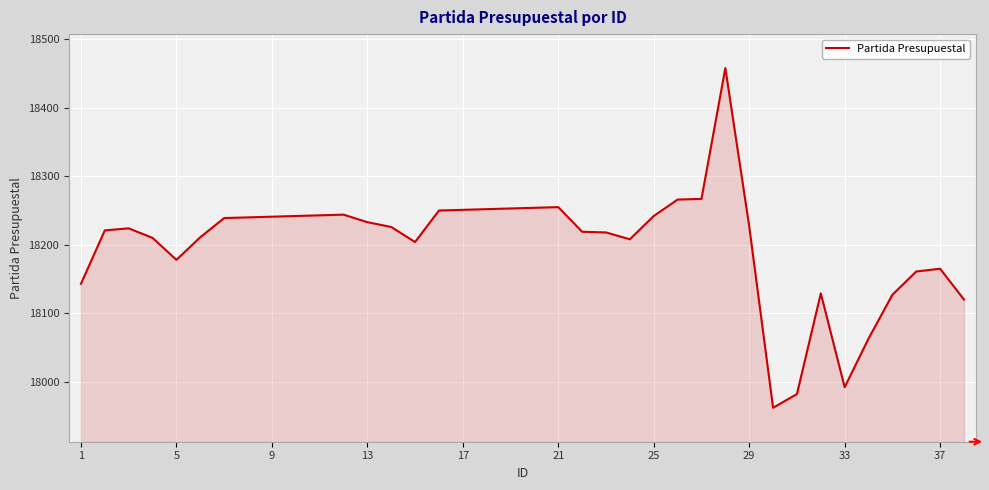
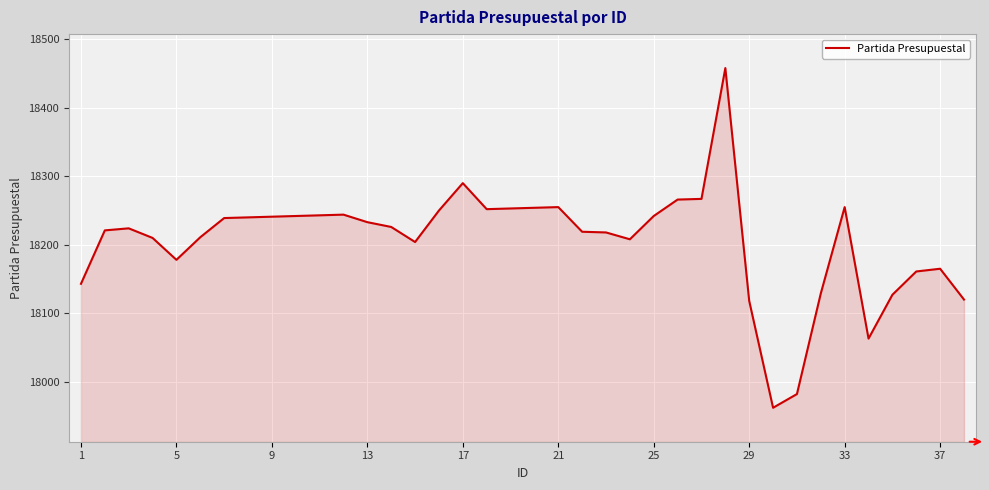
17: 18250 -> 18290
29: 18230 -> 18120
33: 17990 -> 18260
